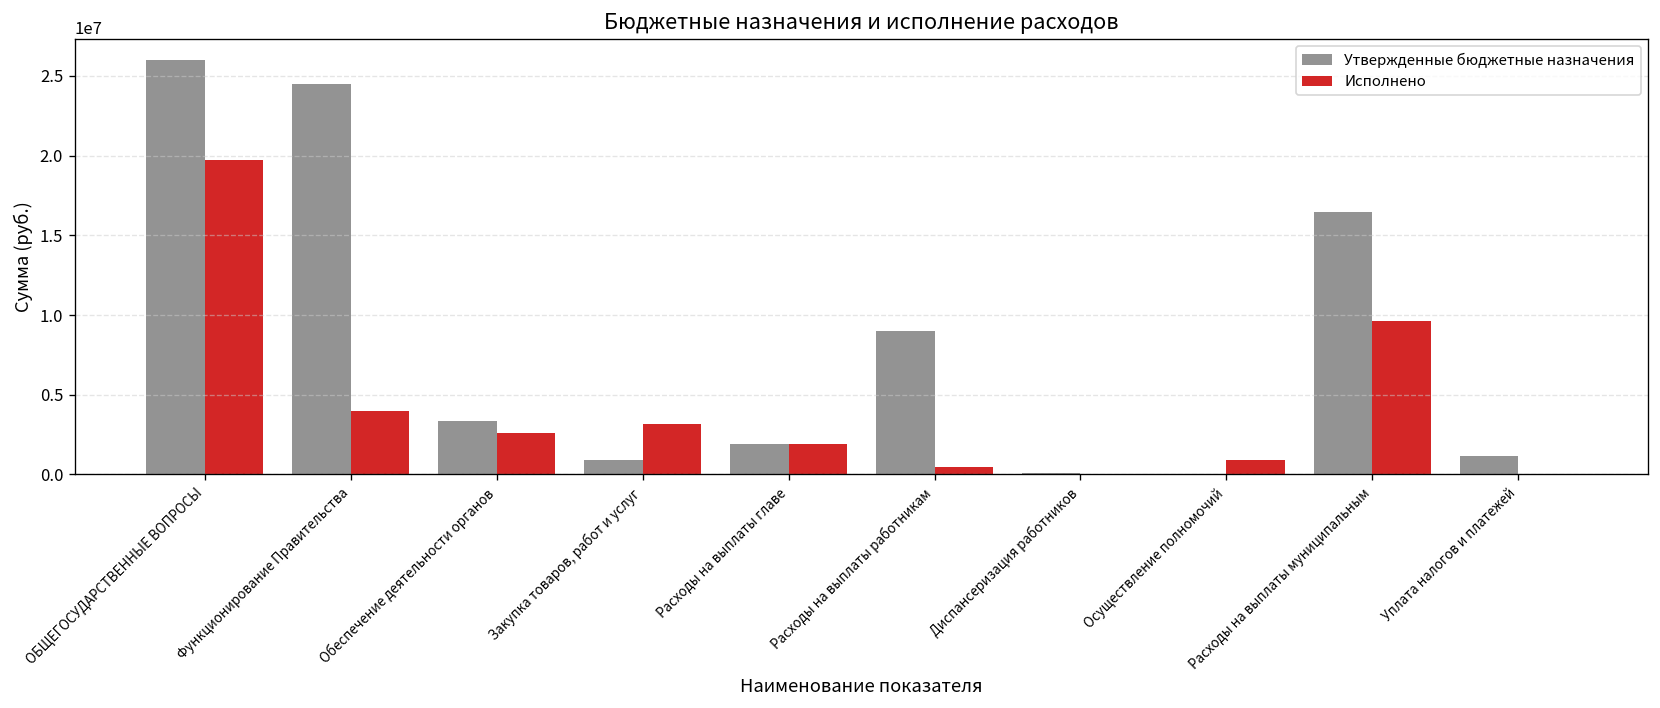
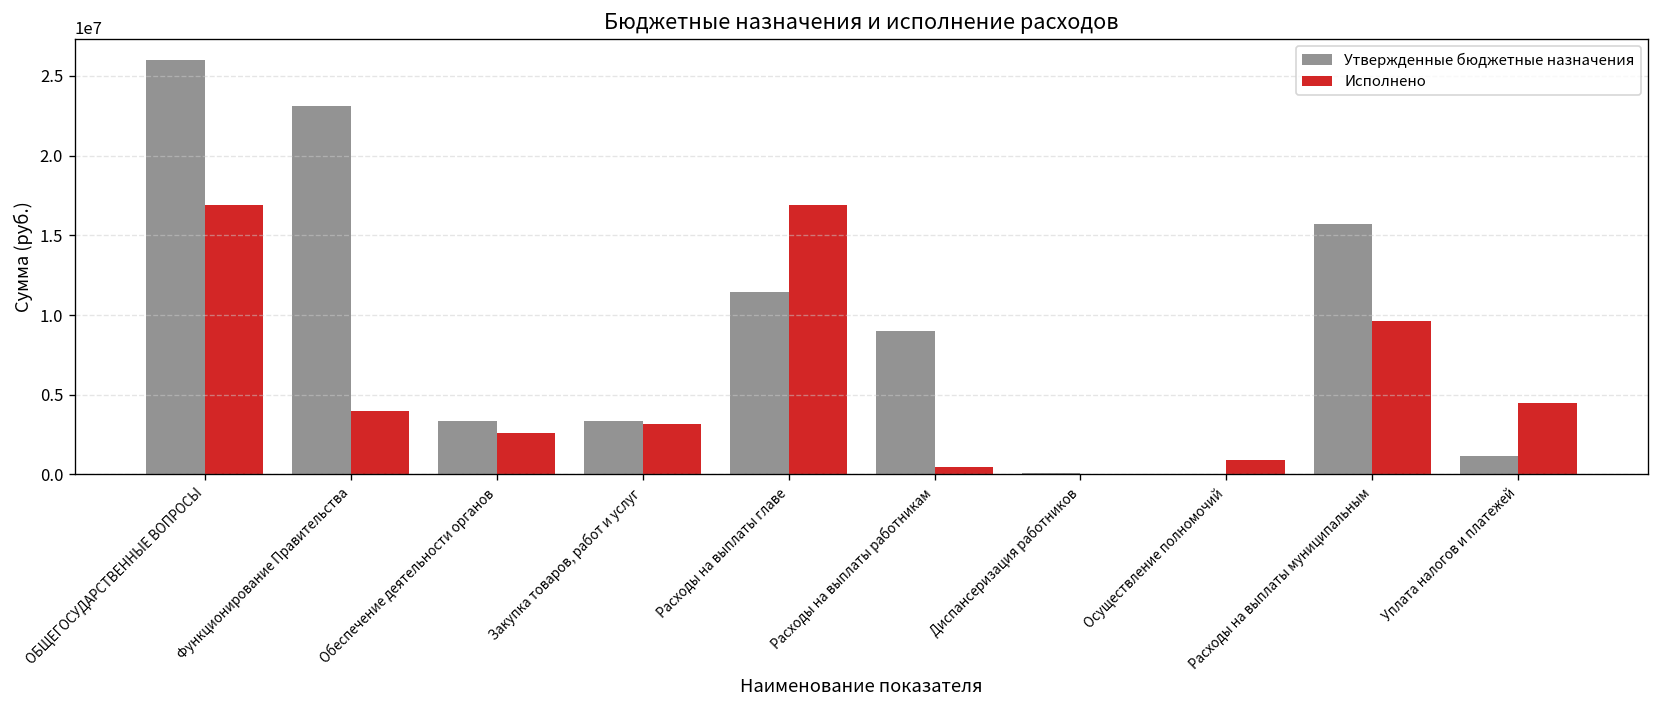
Исполнено, ОБЩЕГОСУДАРСТВЕННЫЕ ВОПРОСЫ: 19700000 -> 16900000
Утвержденные бюджетные назначения, Функционирование Правительства: 24500000 -> 23100000
Утвержденные бюджетные назначения, Закупка товаров, работ и услуг: 900000 -> 3300000
Утвержденные бюджетные назначения, Расходы на выплаты главе: 1900000 -> 11500000
Исполнено, Расходы на выплаты главе: 1900000 -> 16900000
Утвержденные бюджетные назначения, Расходы на выплаты муниципальным: 16400000 -> 15700000
Исполнено, Уплата налогов и платежей: 0 -> 4500000
